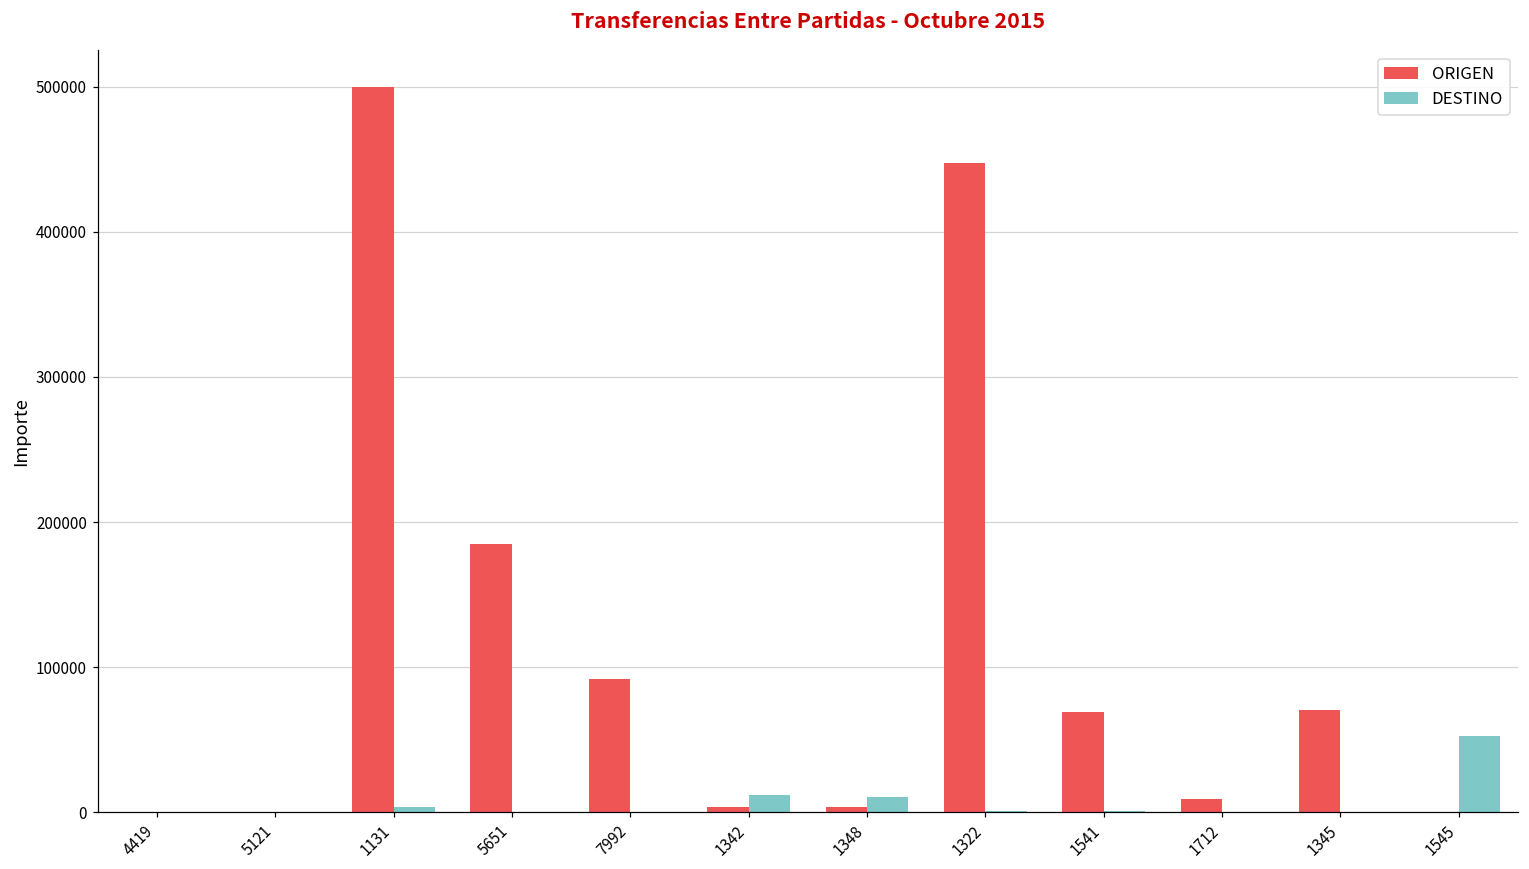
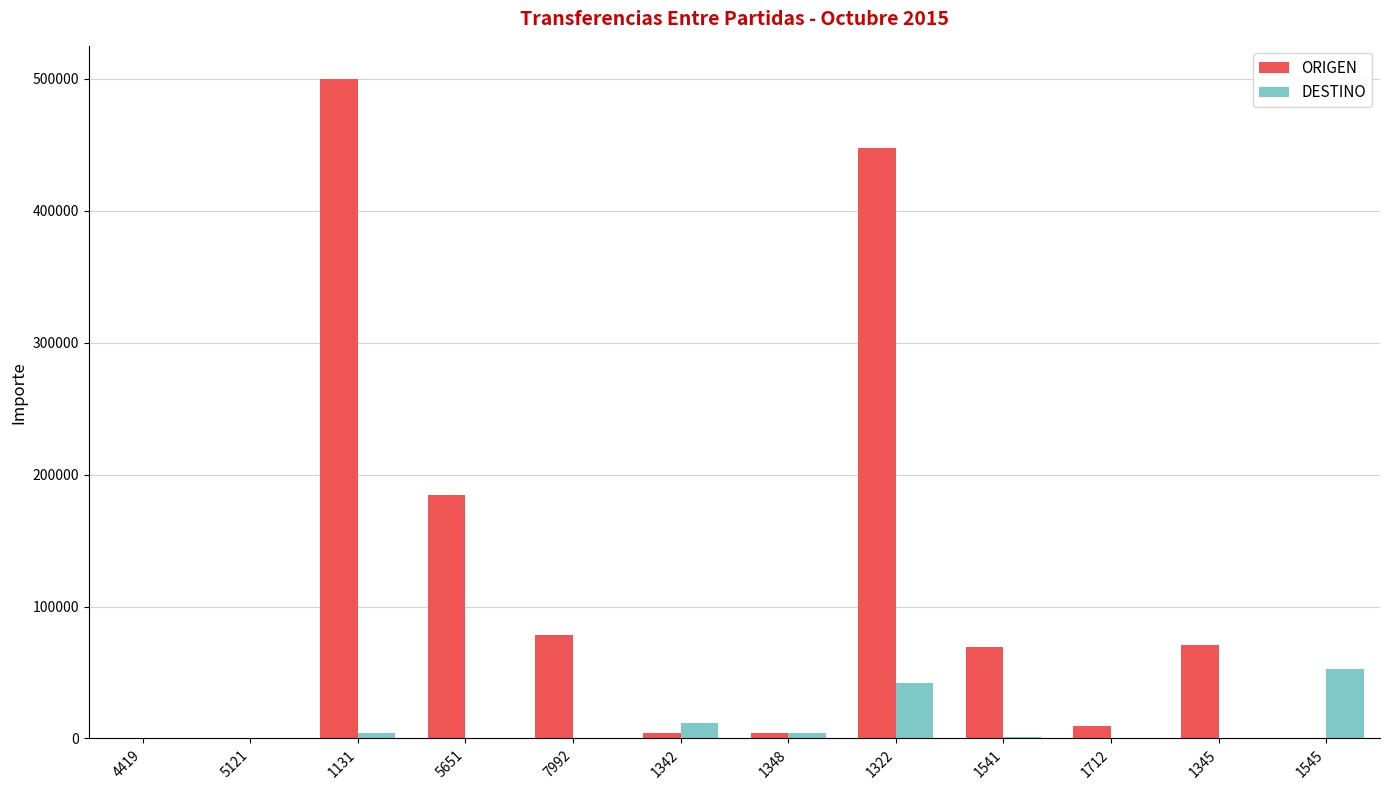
ORIGEN, 7992: 92000 -> 78000
DESTINO, 1348: 11000 -> 4000
DESTINO, 1322: 1000 -> 42000
